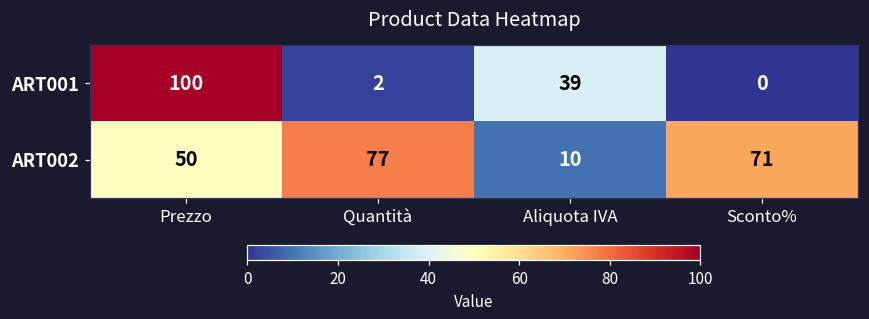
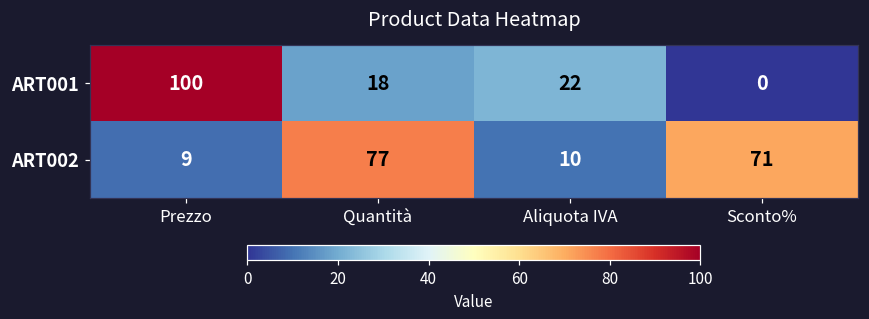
ART001, Quantità: 2 -> 18
ART001, Aliquota IVA: 39 -> 22
ART002, Prezzo: 50 -> 9
